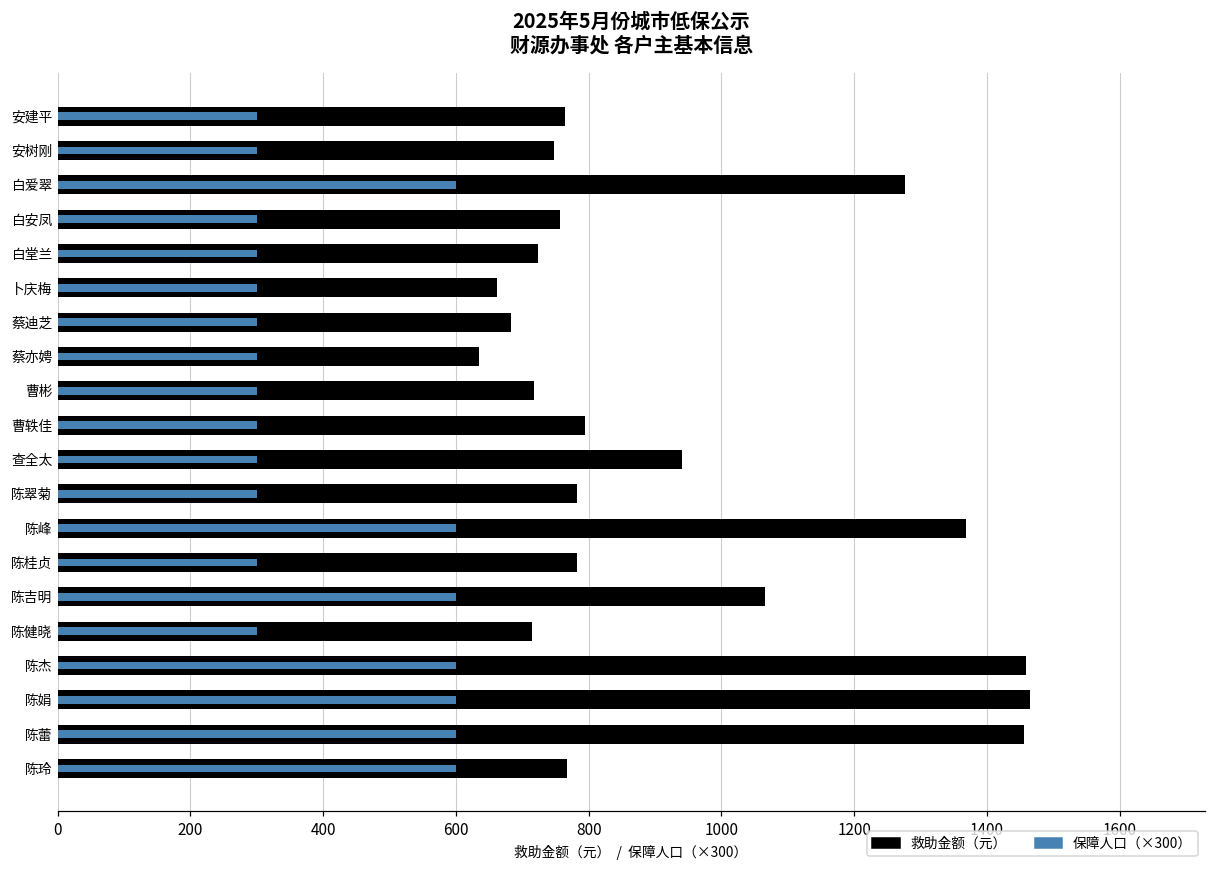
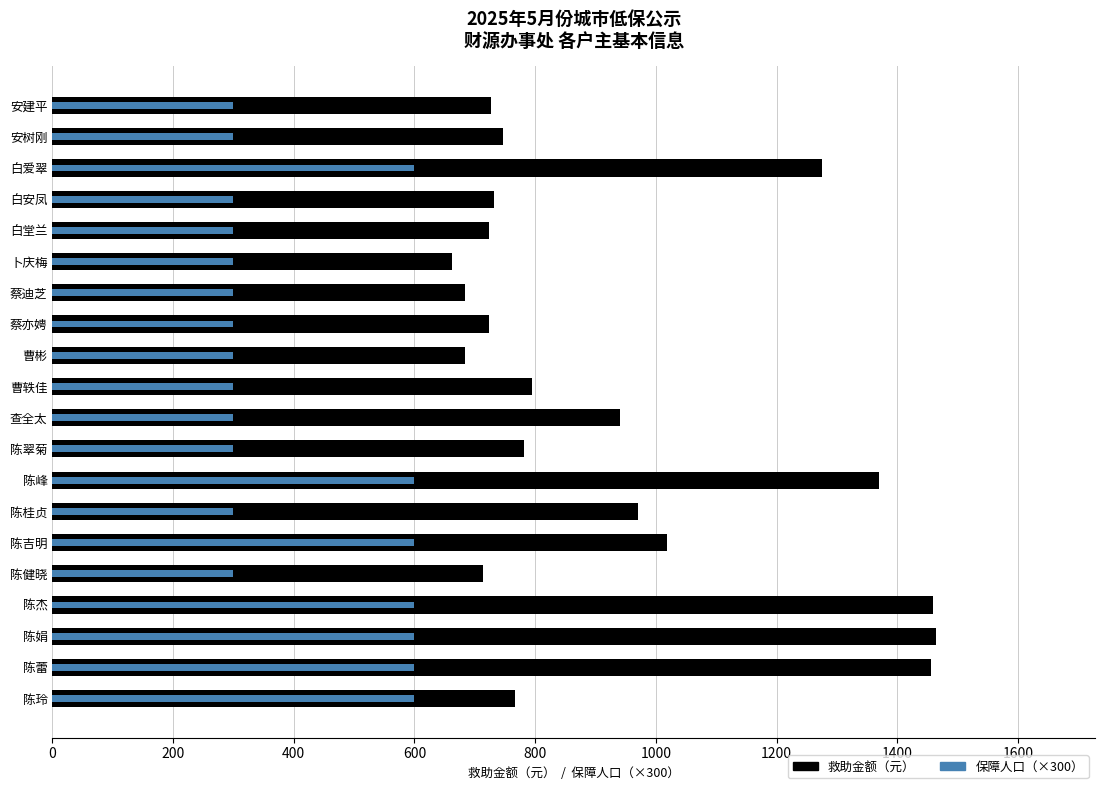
救助金额（元）, 安建平: 760 -> 730
救助金额（元）, 白安凤: 760 -> 730
救助金额（元）, 蔡亦娉: 630 -> 720
救助金额（元）, 曹彬: 720 -> 680
救助金额（元）, 陈桂贞: 780 -> 970
救助金额（元）, 陈吉明: 1070 -> 1020
